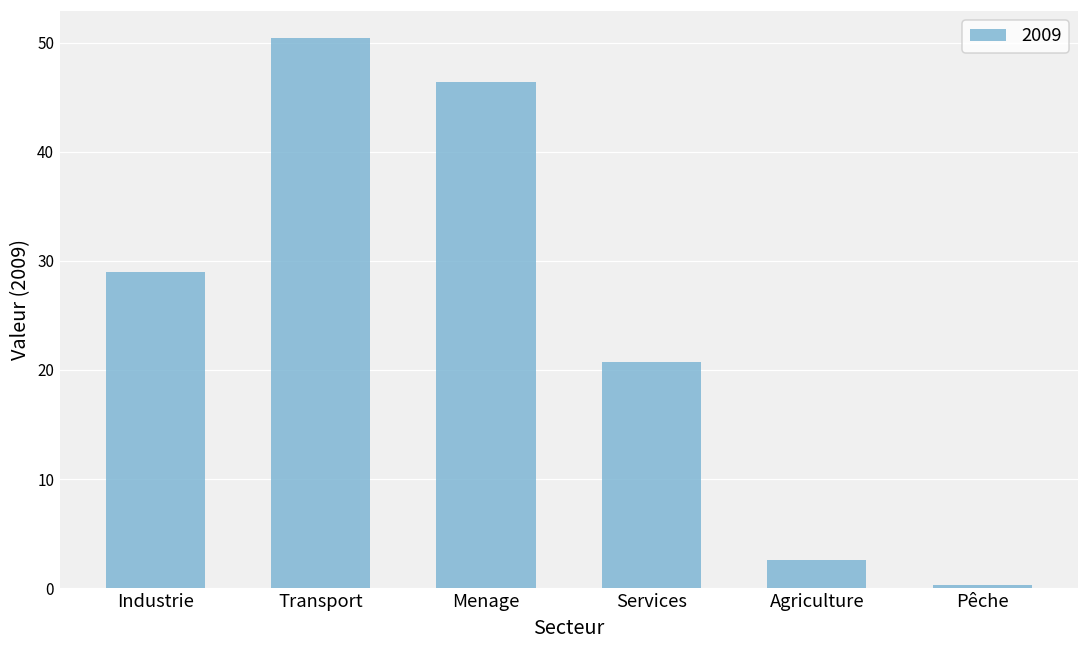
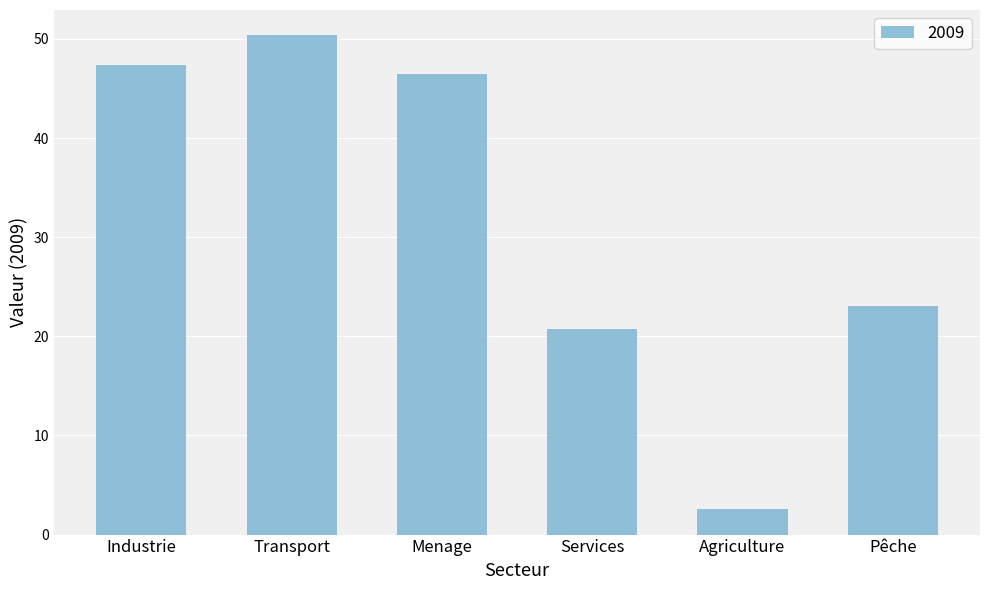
Industrie: 29 -> 47
Pêche: 0 -> 23
